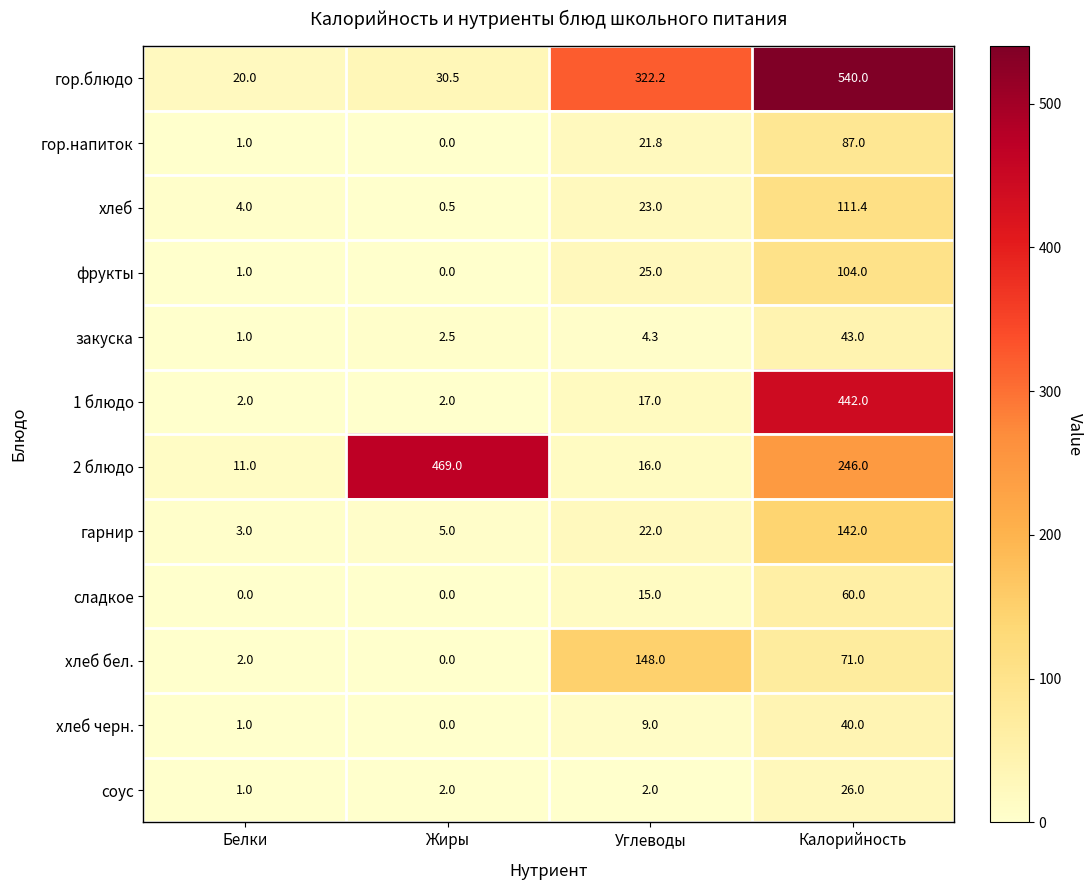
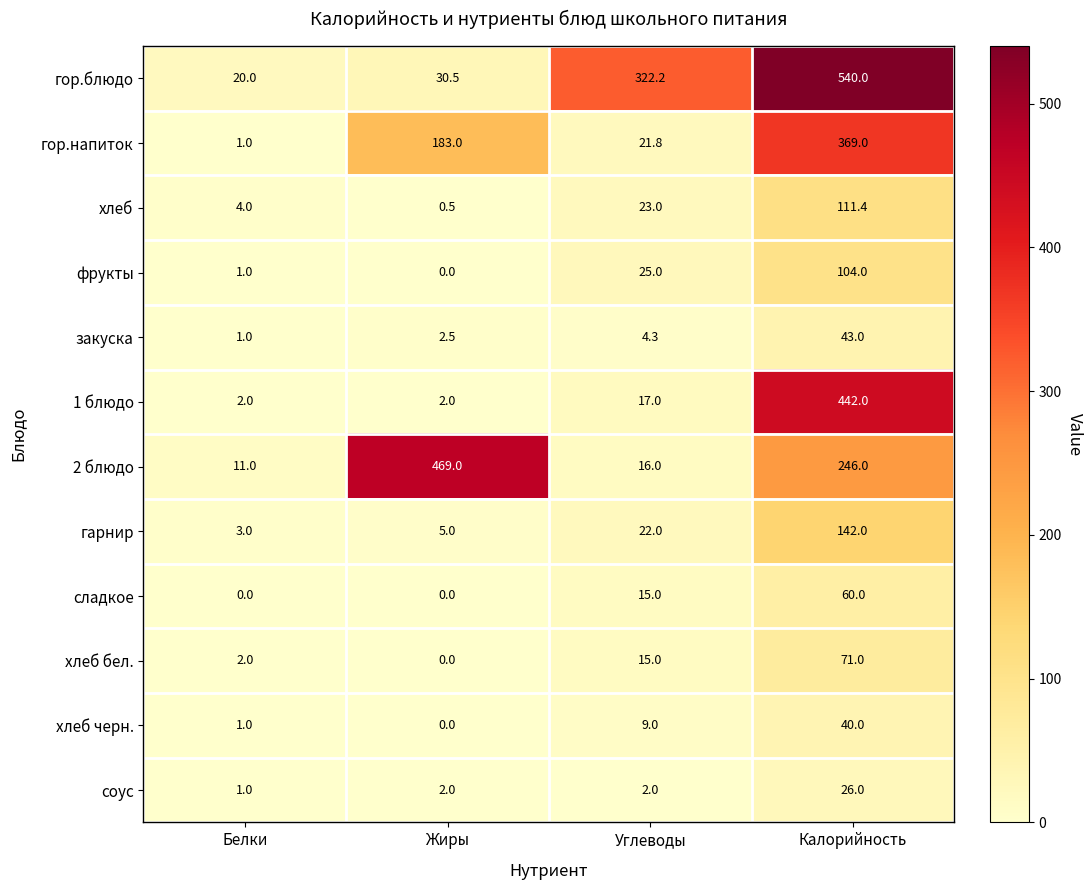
гор.напиток, Жиры: 0.0 -> 183.0
гор.напиток, Калорийность: 87.0 -> 369.0
хлеб бел., Углеводы: 148.0 -> 15.0
